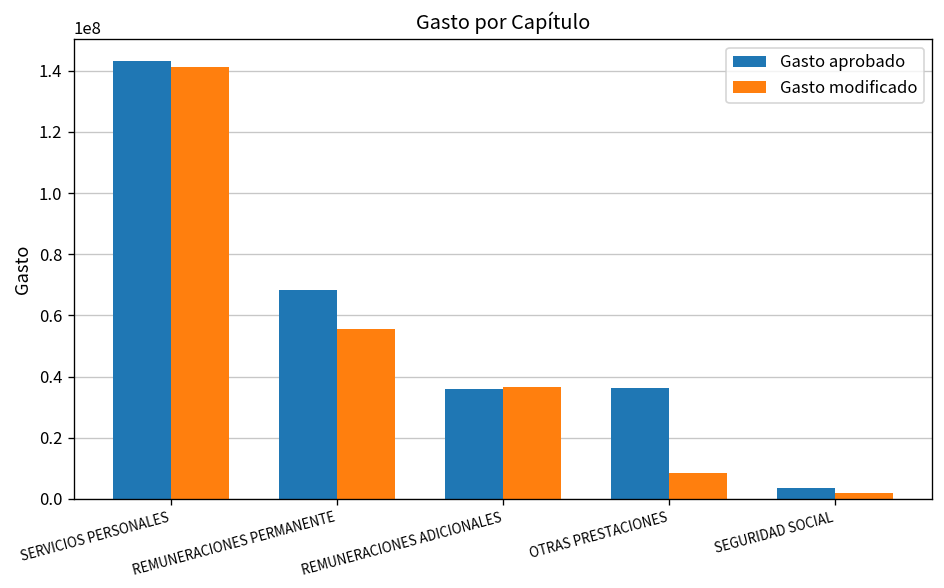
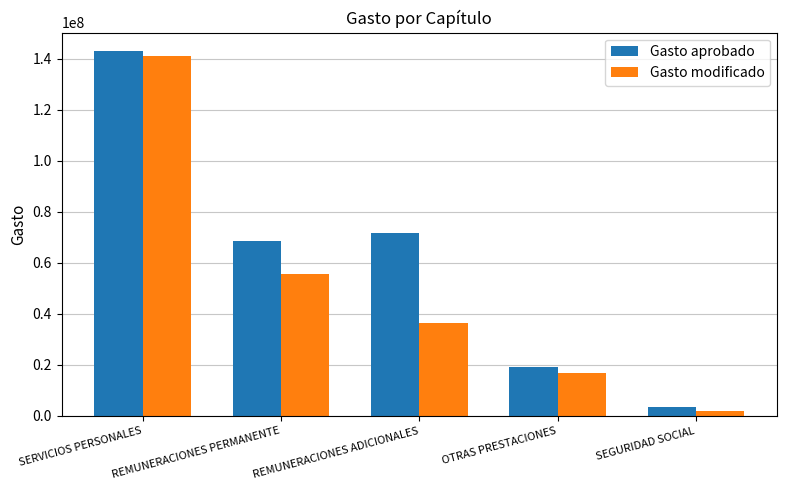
Gasto aprobado, REMUNERACIONES ADICIONALES: 36000000 -> 72000000
Gasto aprobado, OTRAS PRESTACIONES: 36000000 -> 19000000
Gasto modificado, OTRAS PRESTACIONES: 9000000 -> 17000000
